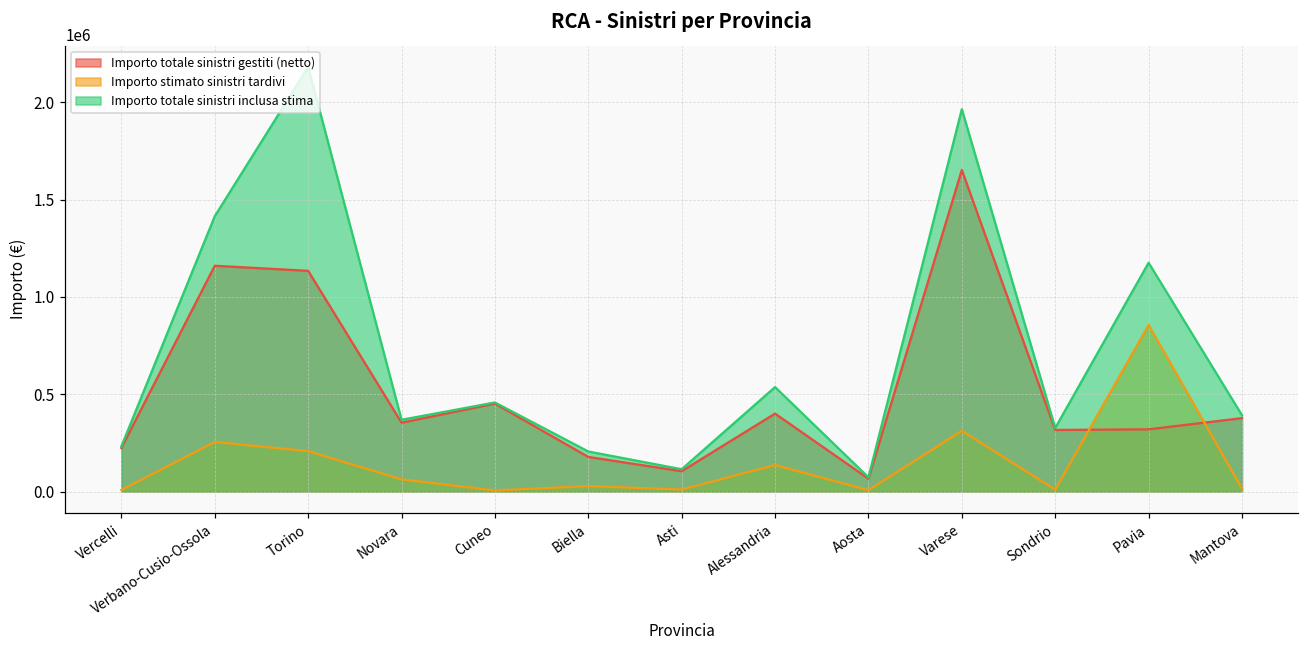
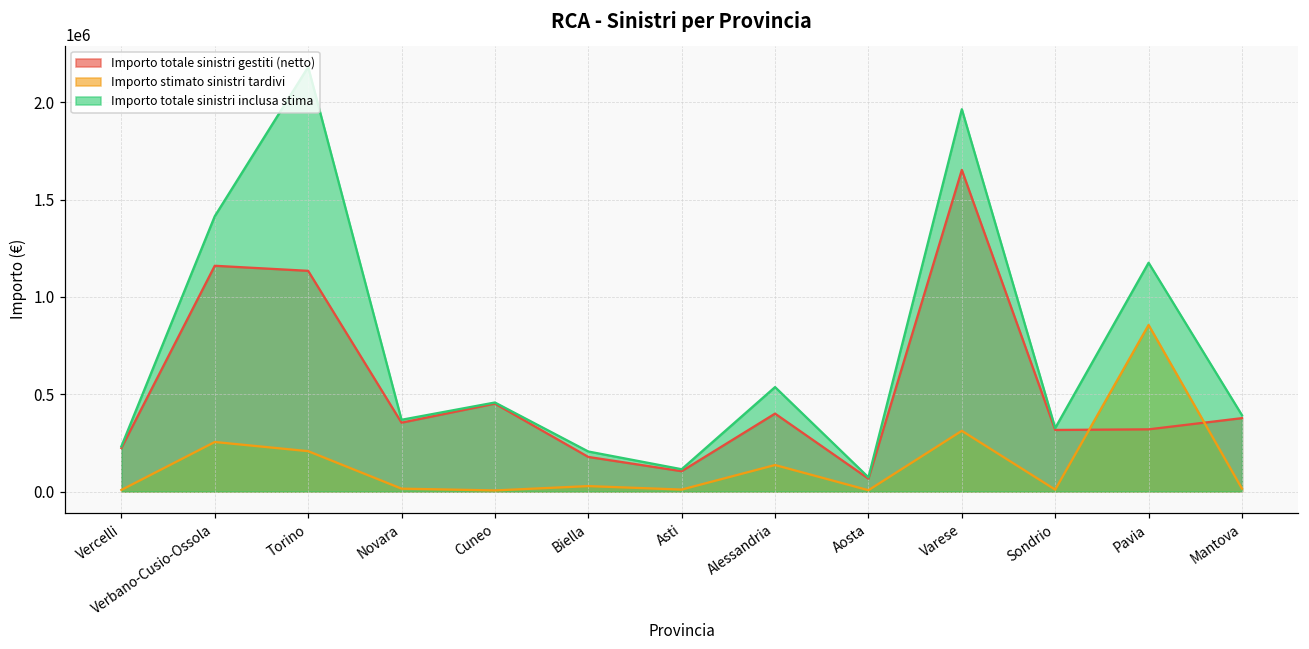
Importo stimato sinistri tardivi, Novara: 60000 -> 10000
